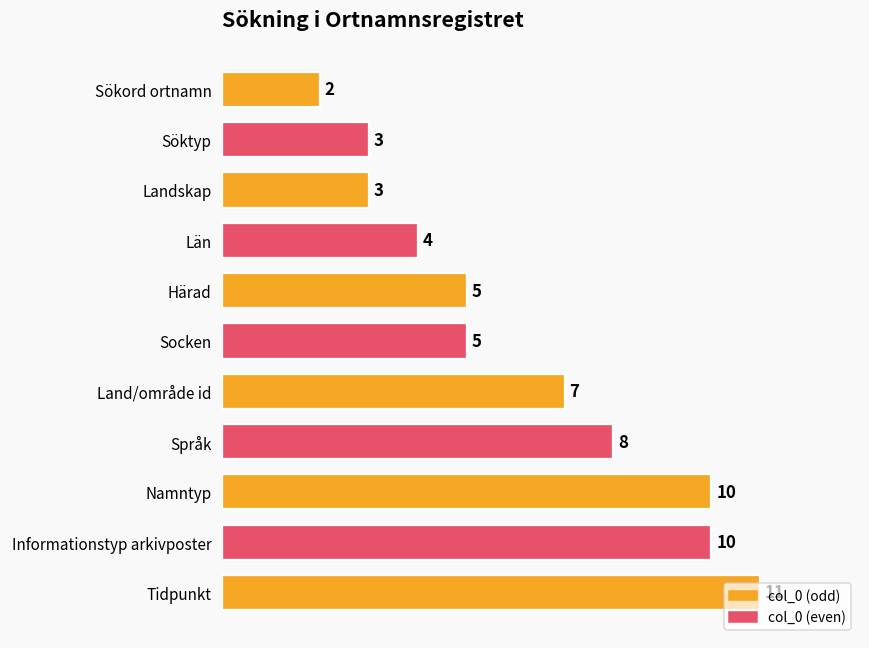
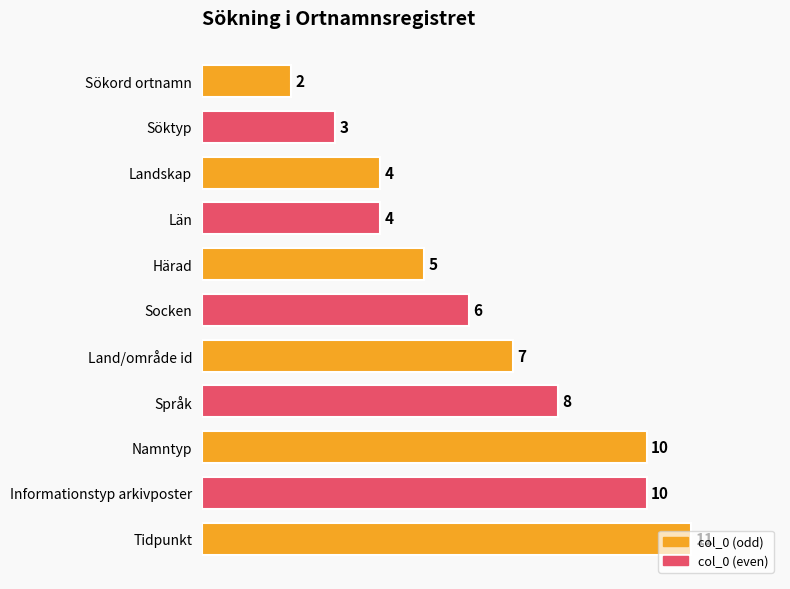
Landskap: 3 -> 4
Socken: 5 -> 6
